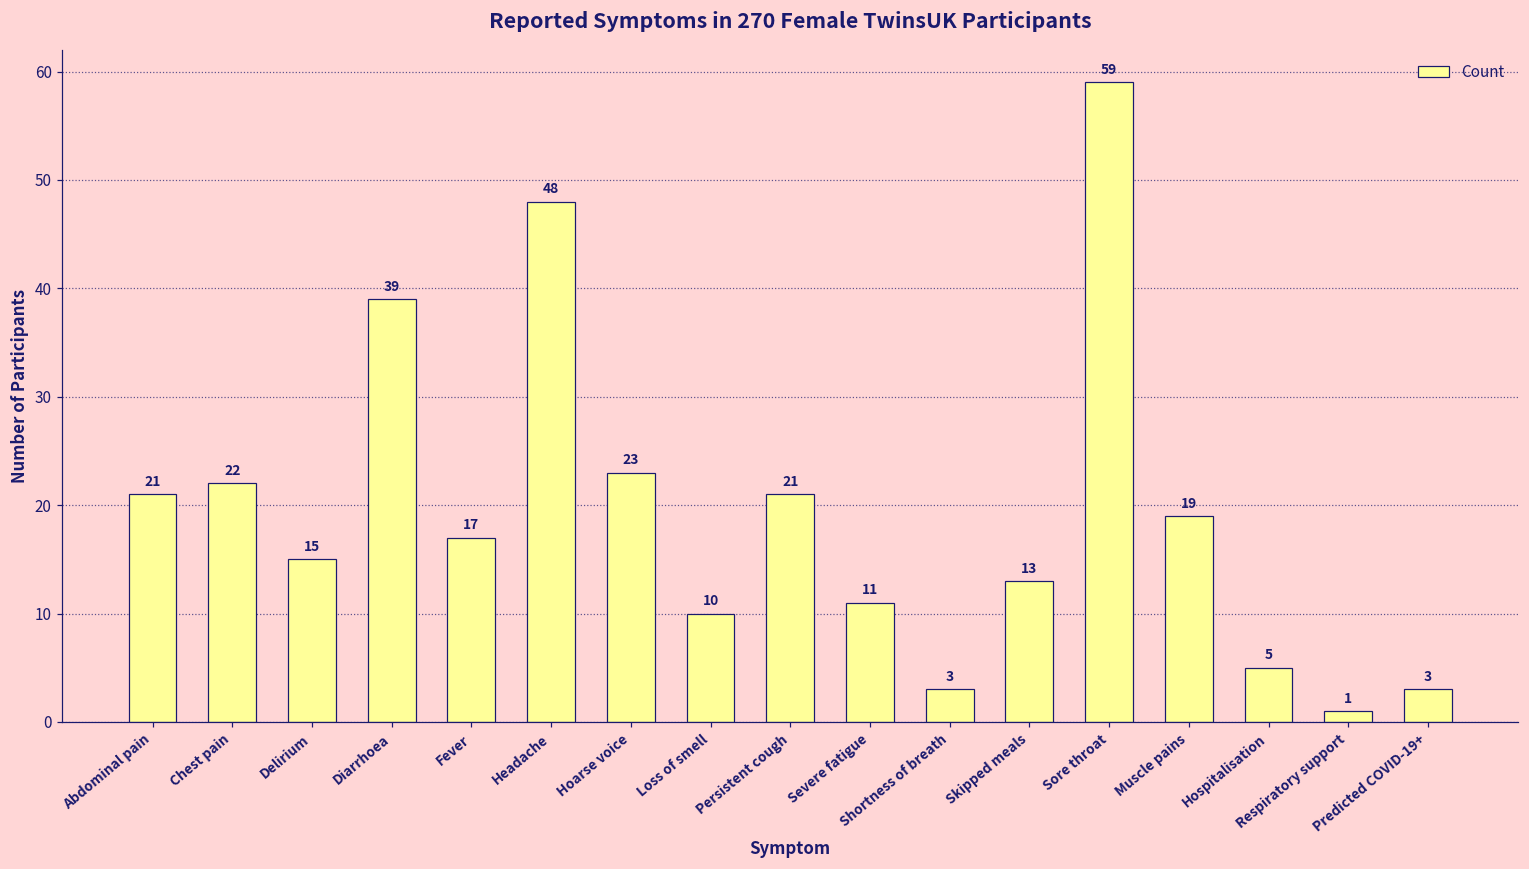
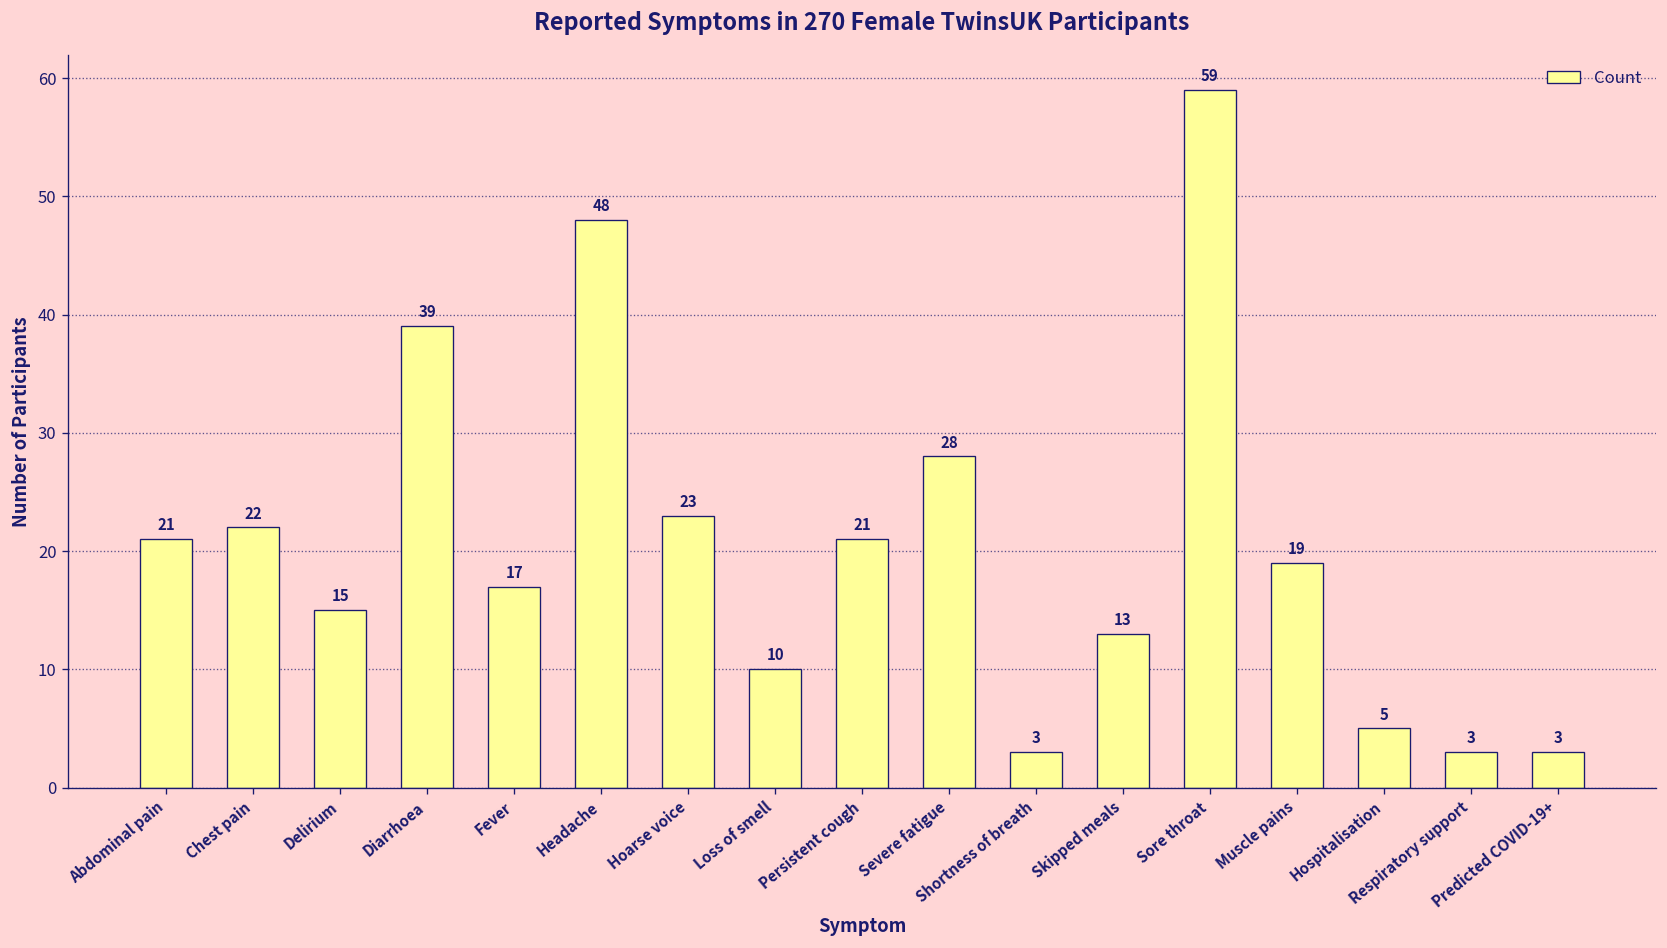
Severe fatigue: 11 -> 28
Respiratory support: 1 -> 3
